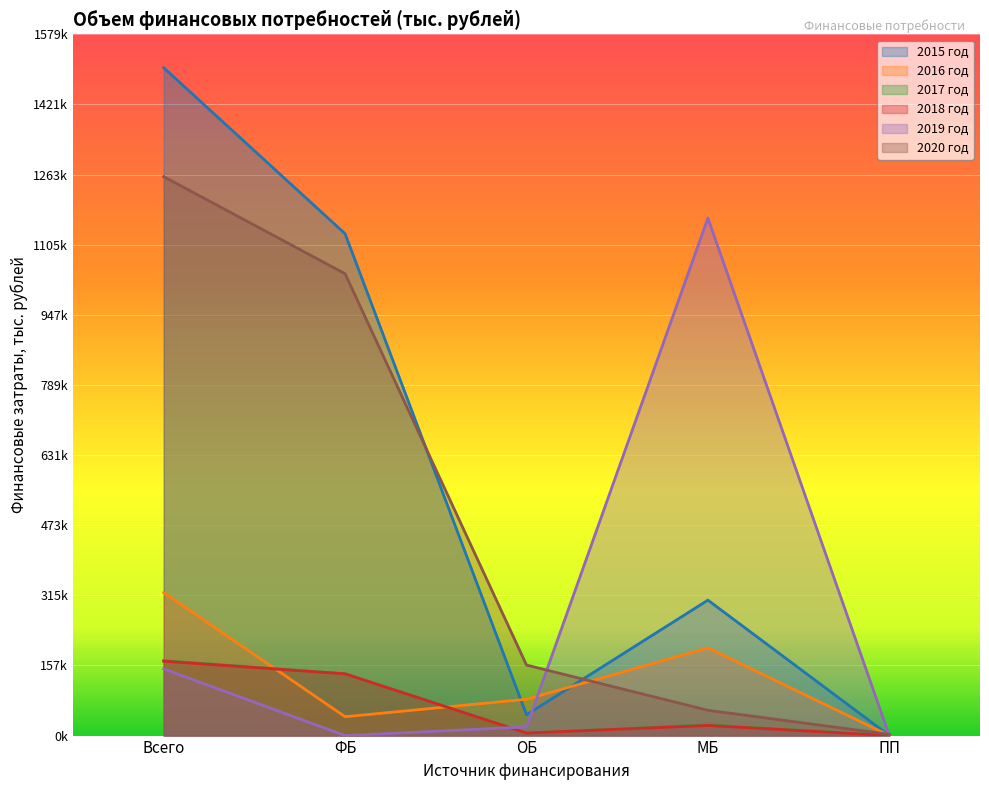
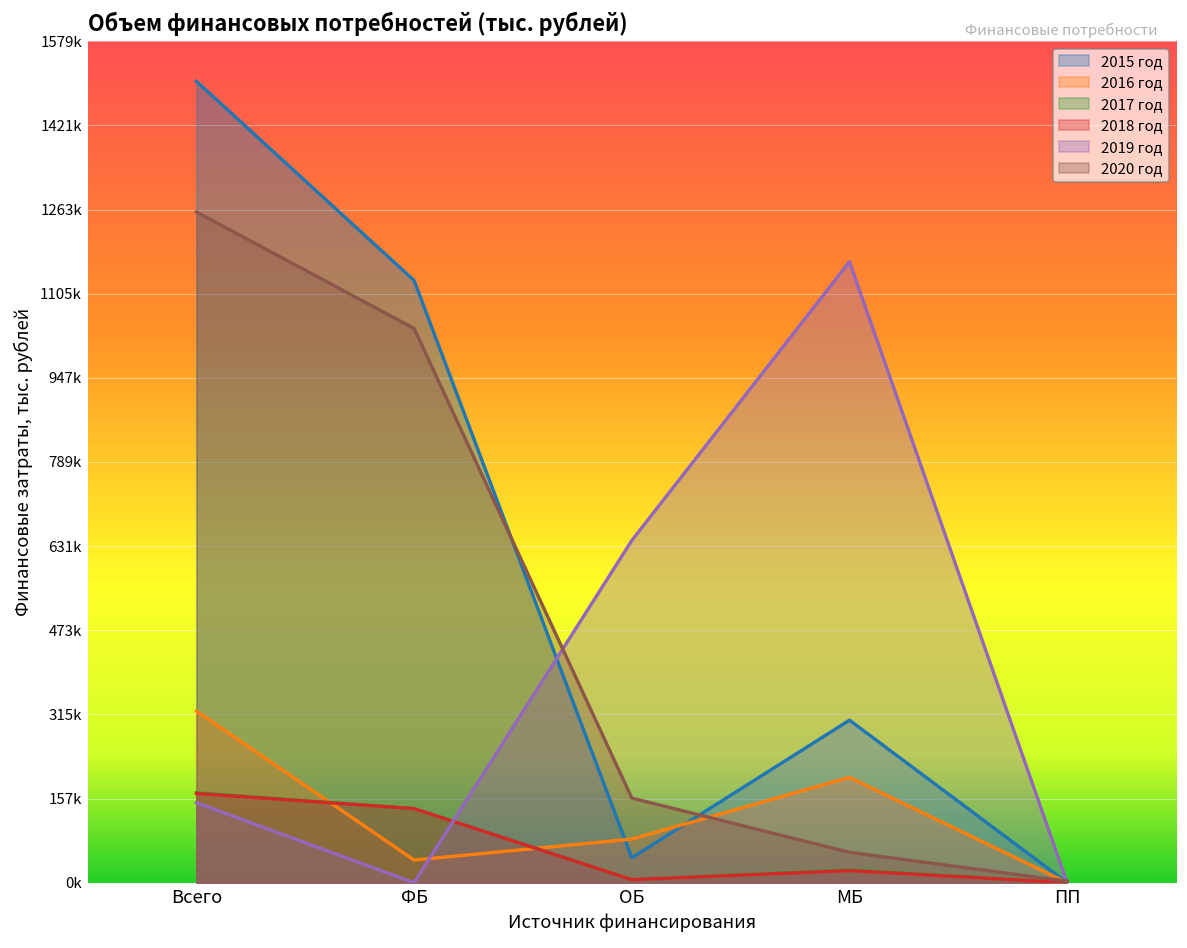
2019 год, ОБ: 20000 -> 640000
